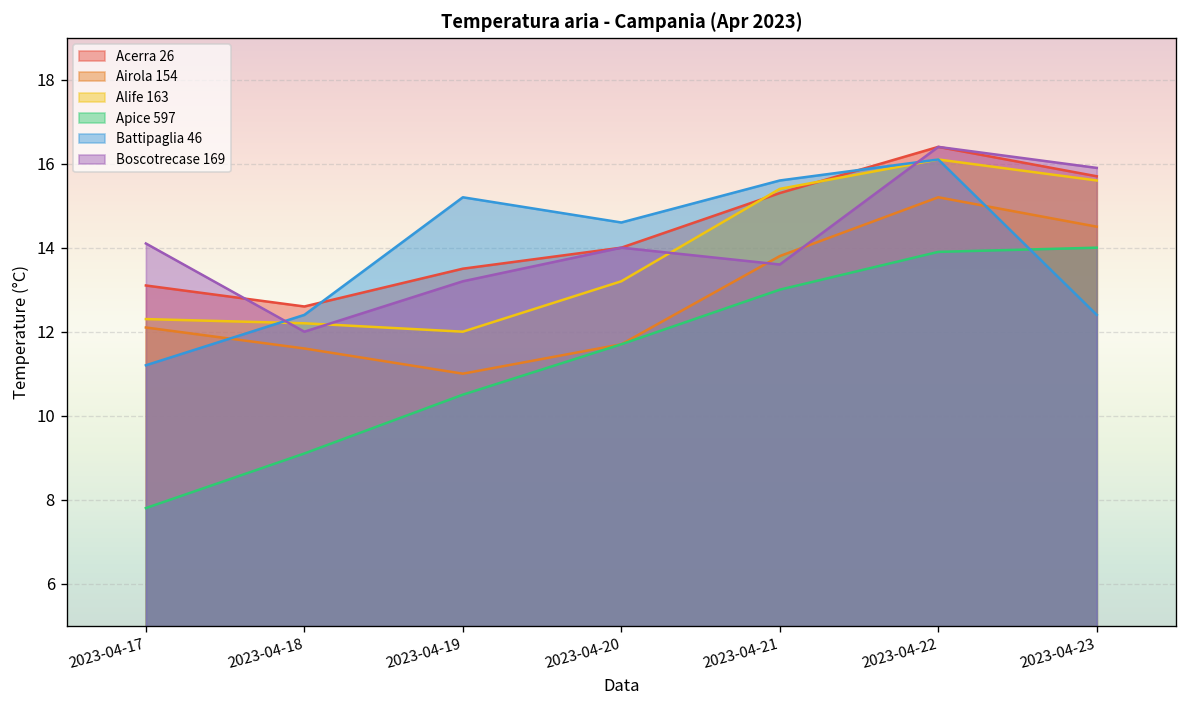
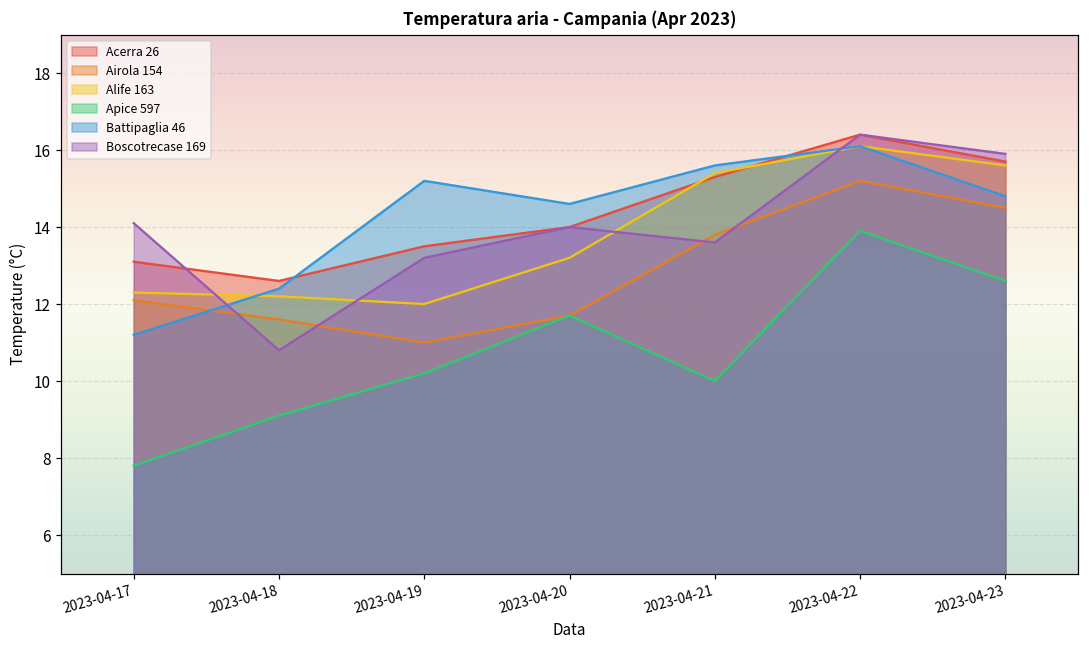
Boscotrecase 169, 2023-04-18: 12.0 -> 10.8
Apice 597, 2023-04-19: 10.5 -> 10.2
Apice 597, 2023-04-21: 13 -> 10
Apice 597, 2023-04-23: 14.0 -> 12.6
Battipaglia 46, 2023-04-23: 12.4 -> 14.8
